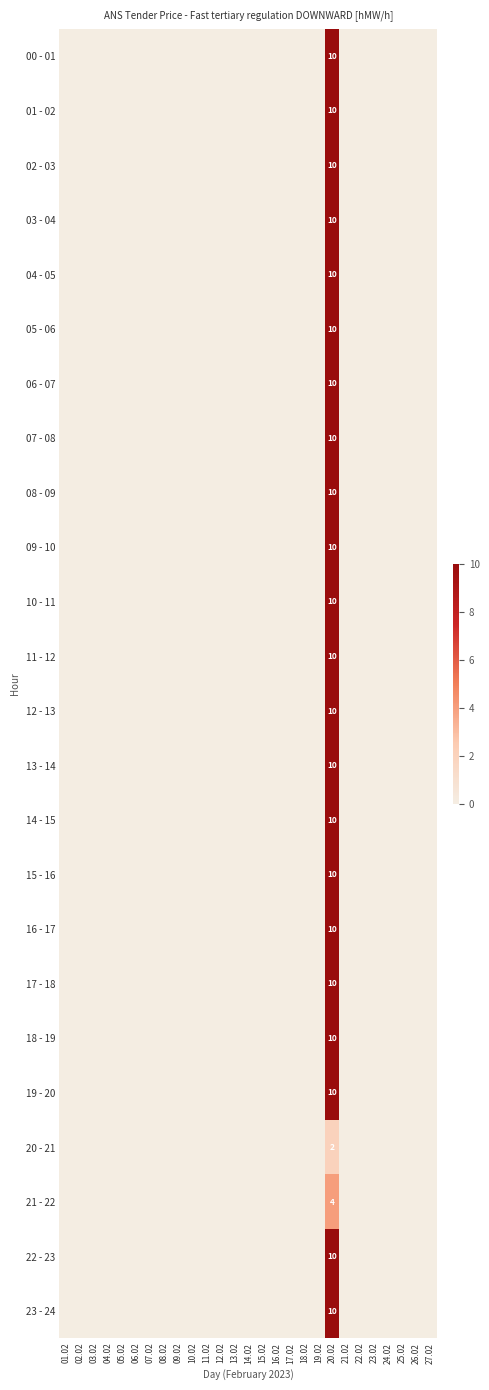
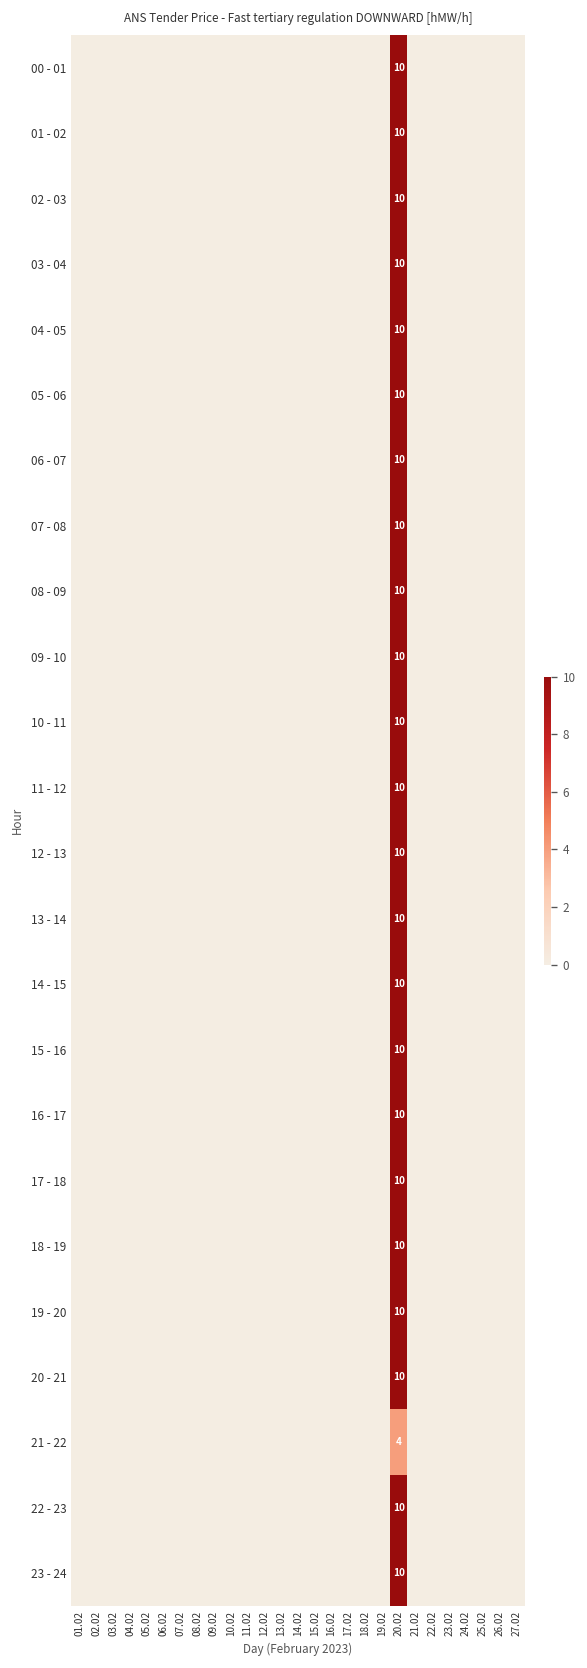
20 - 21, 20.02: 2 -> 10
